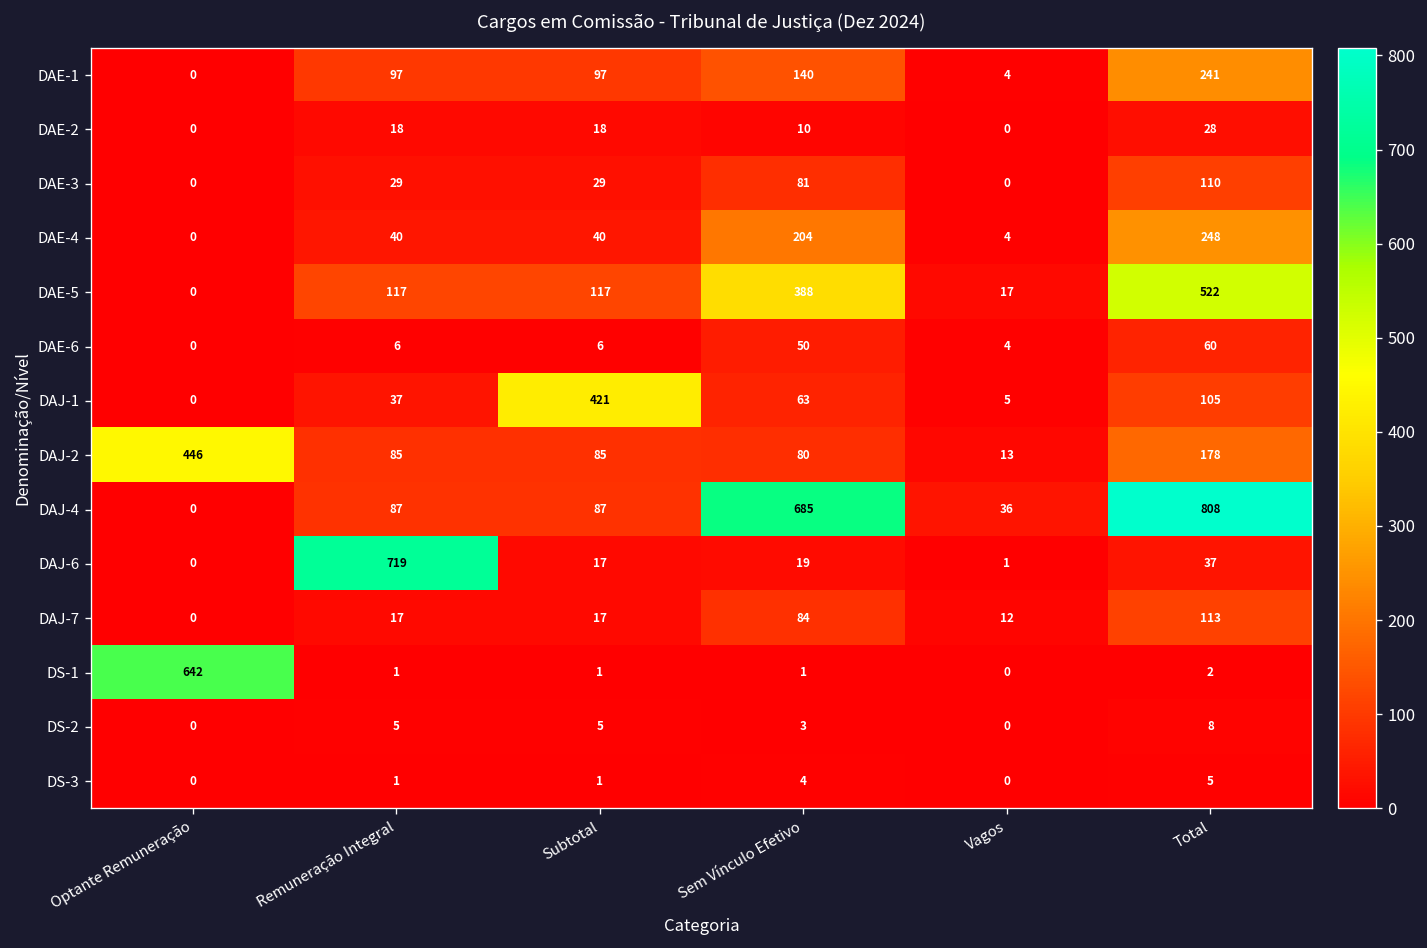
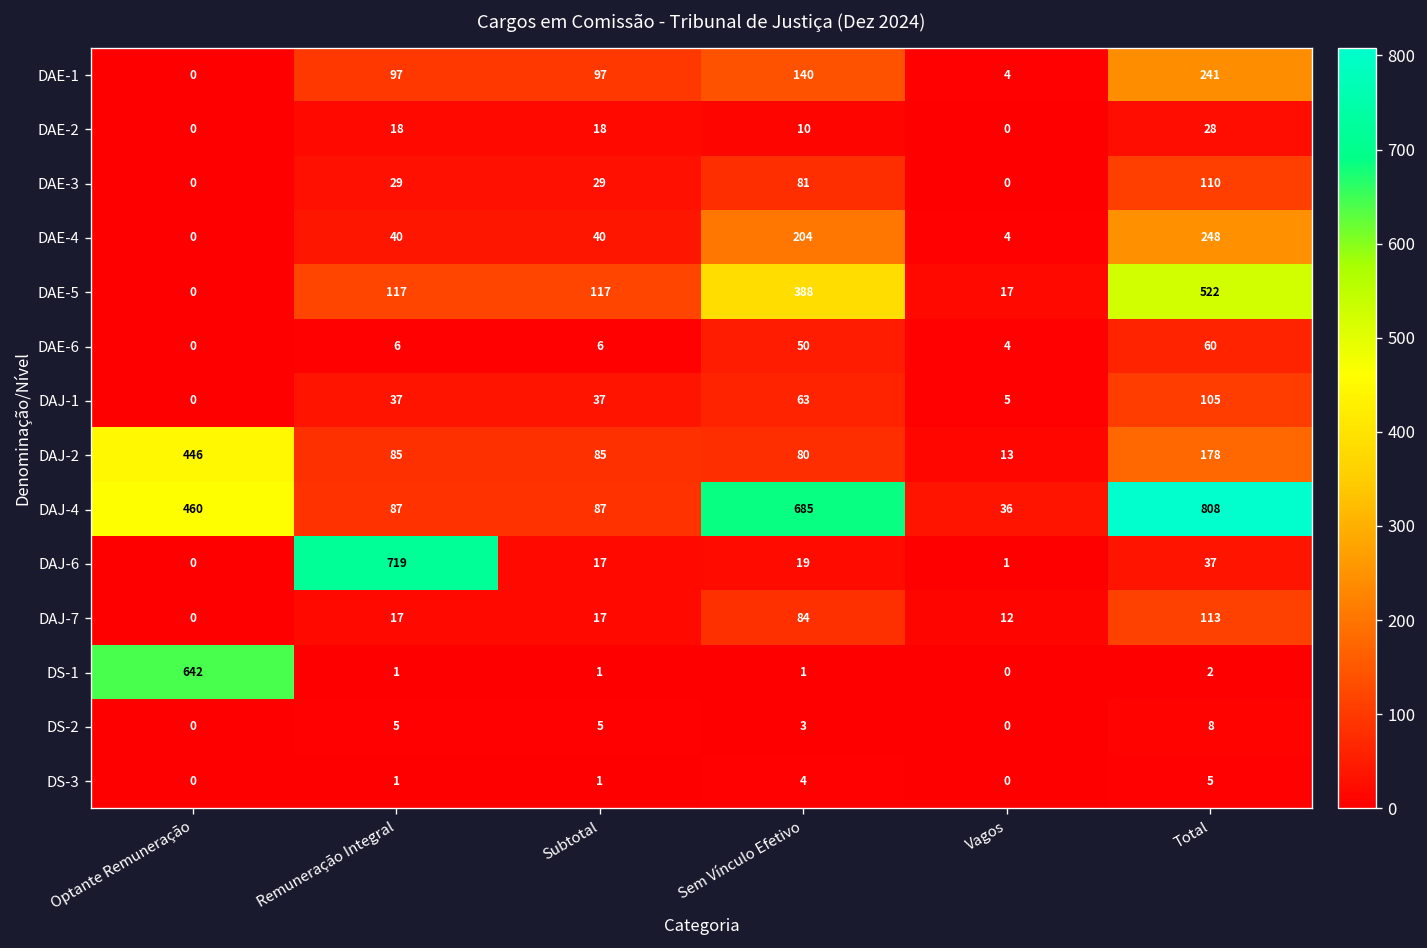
DAJ-1, Subtotal: 421 -> 37
DAJ-4, Optante Remuneração: 0 -> 460
